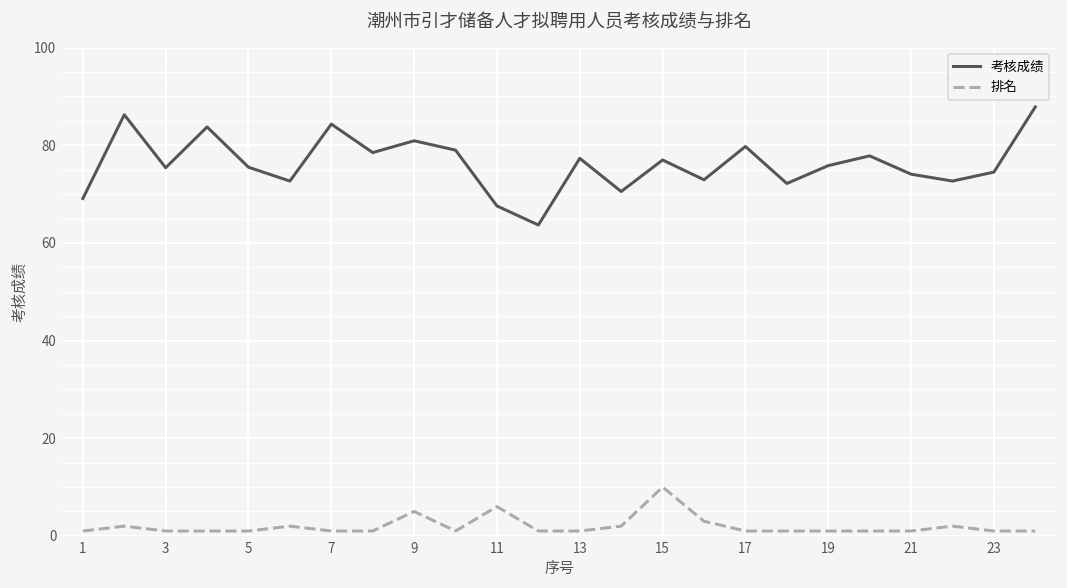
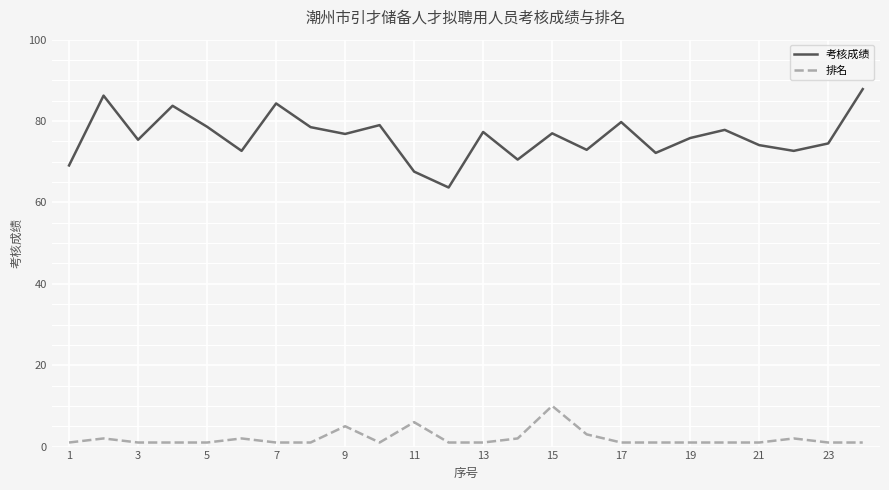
考核成绩, 5: 76 -> 79
考核成绩, 9: 81 -> 77
